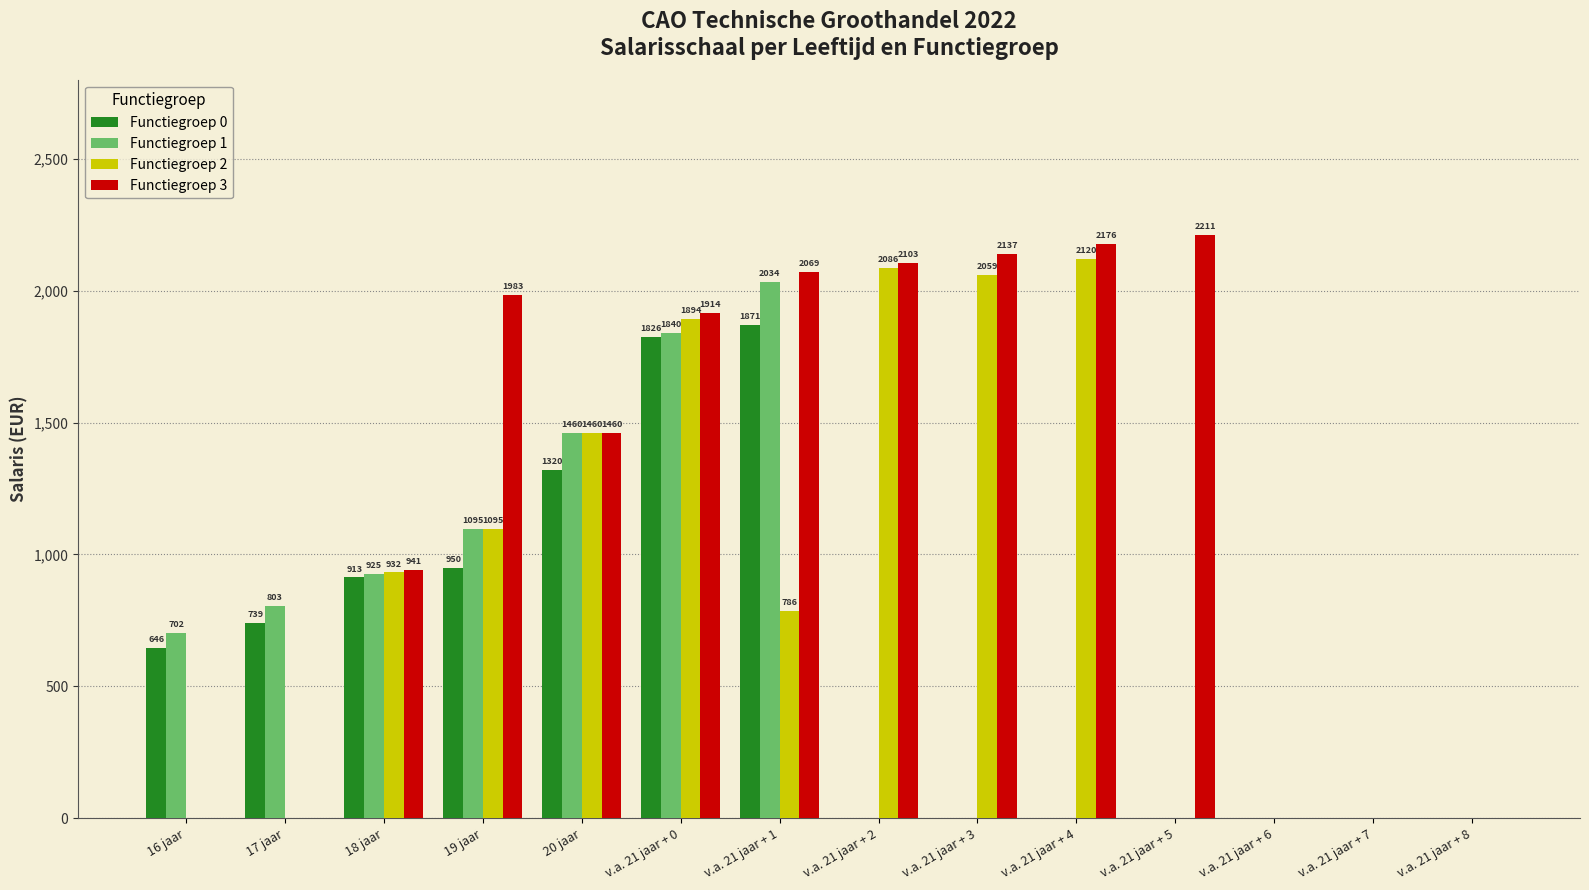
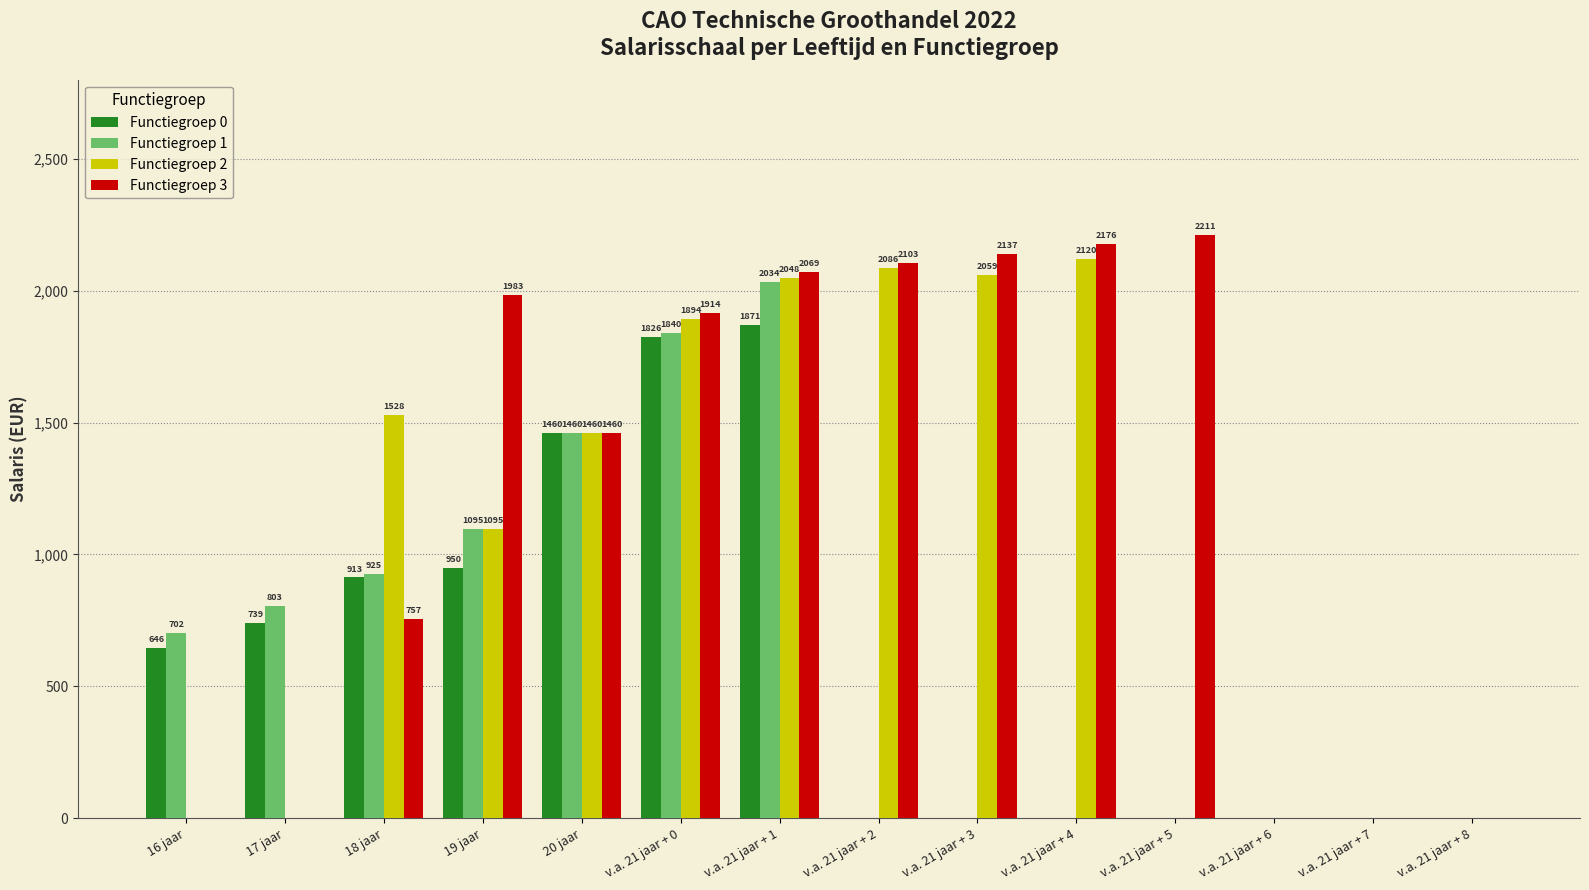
Functiegroep 2, 18 jaar: 932 -> 1528
Functiegroep 3, 18 jaar: 941 -> 757
Functiegroep 0, 20 jaar: 1320 -> 1460
Functiegroep 2, v.a. 21 jaar + 1: 786 -> 2048
